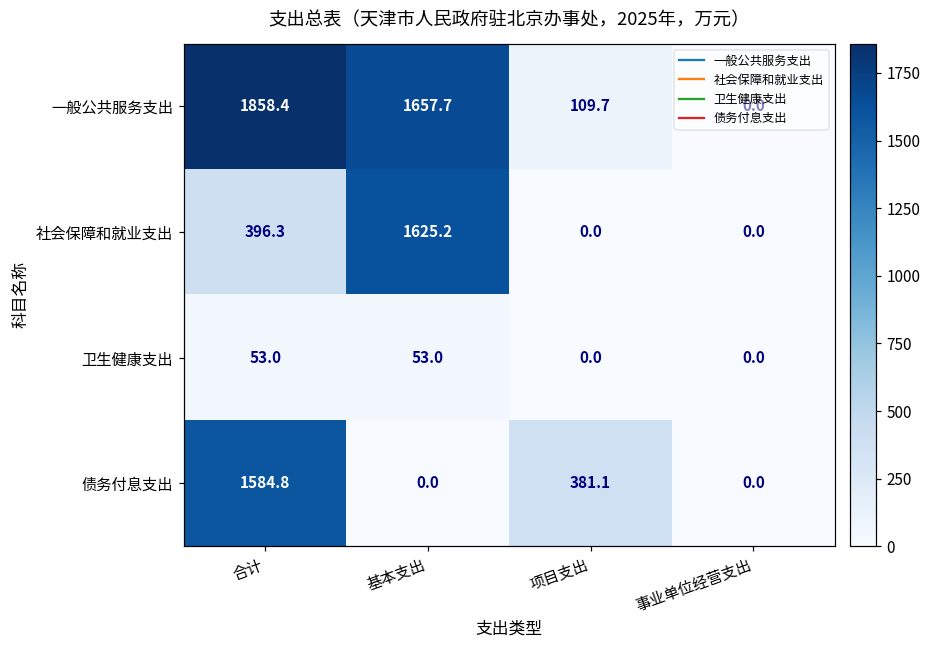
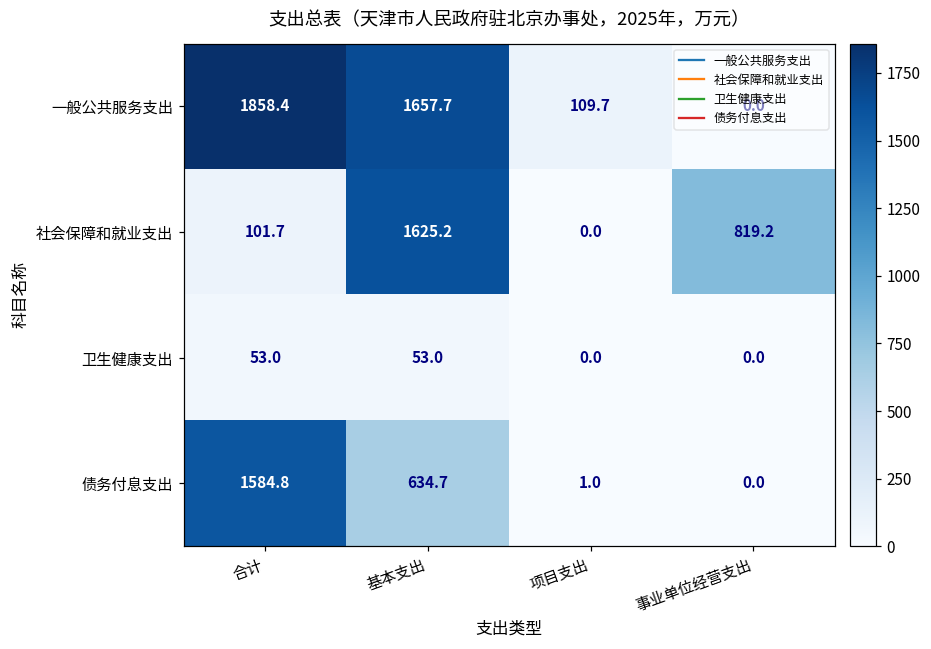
社会保障和就业支出, 合计: 396.3 -> 101.7
社会保障和就业支出, 事业单位经营支出: 0.0 -> 819.2
债务付息支出, 基本支出: 0.0 -> 634.7
债务付息支出, 项目支出: 381.1 -> 1.0
